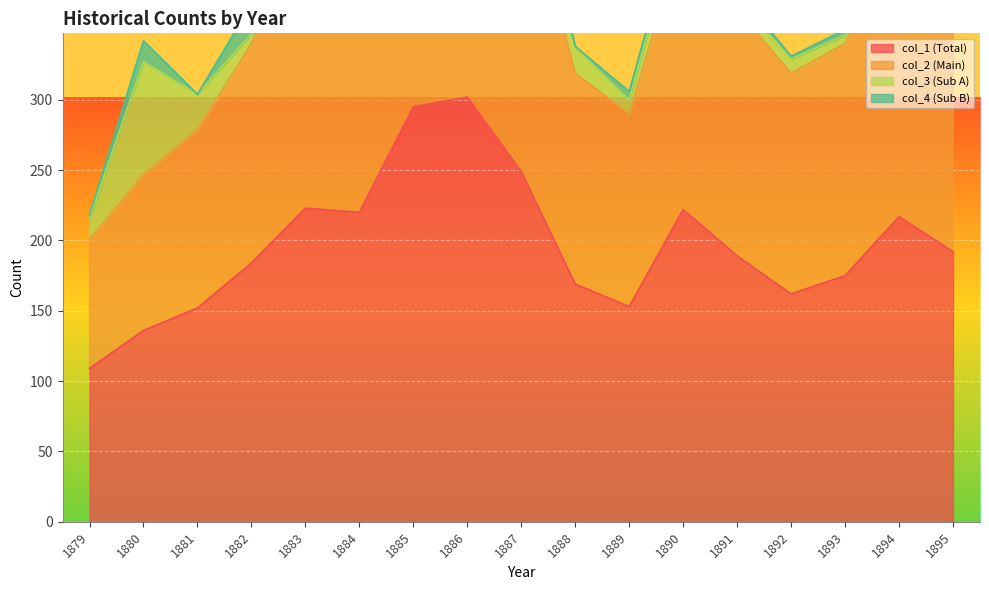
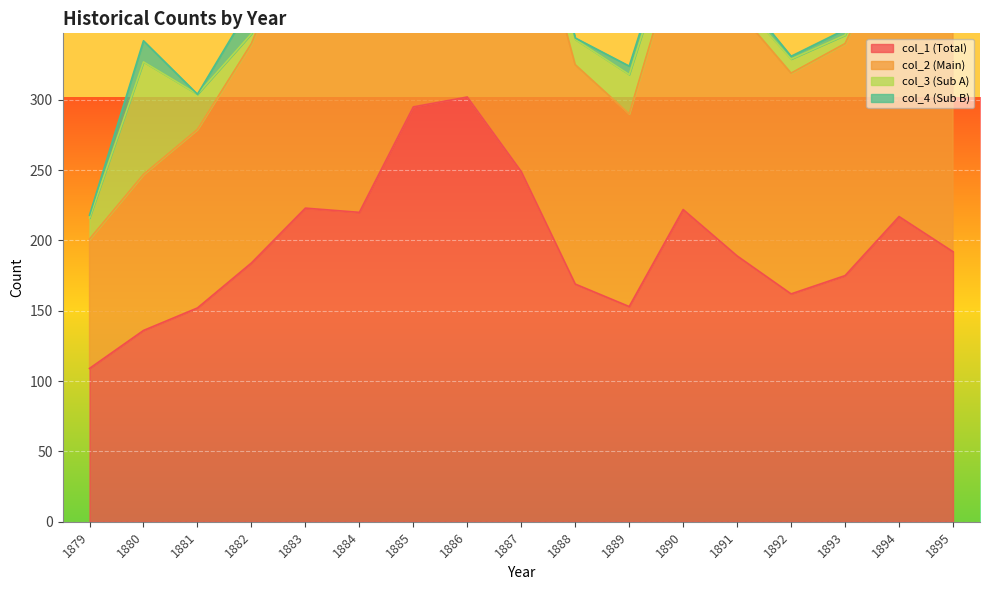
col_2 (Main), 1888: 150 -> 156
col_3 (Sub A), 1889: 10 -> 28
